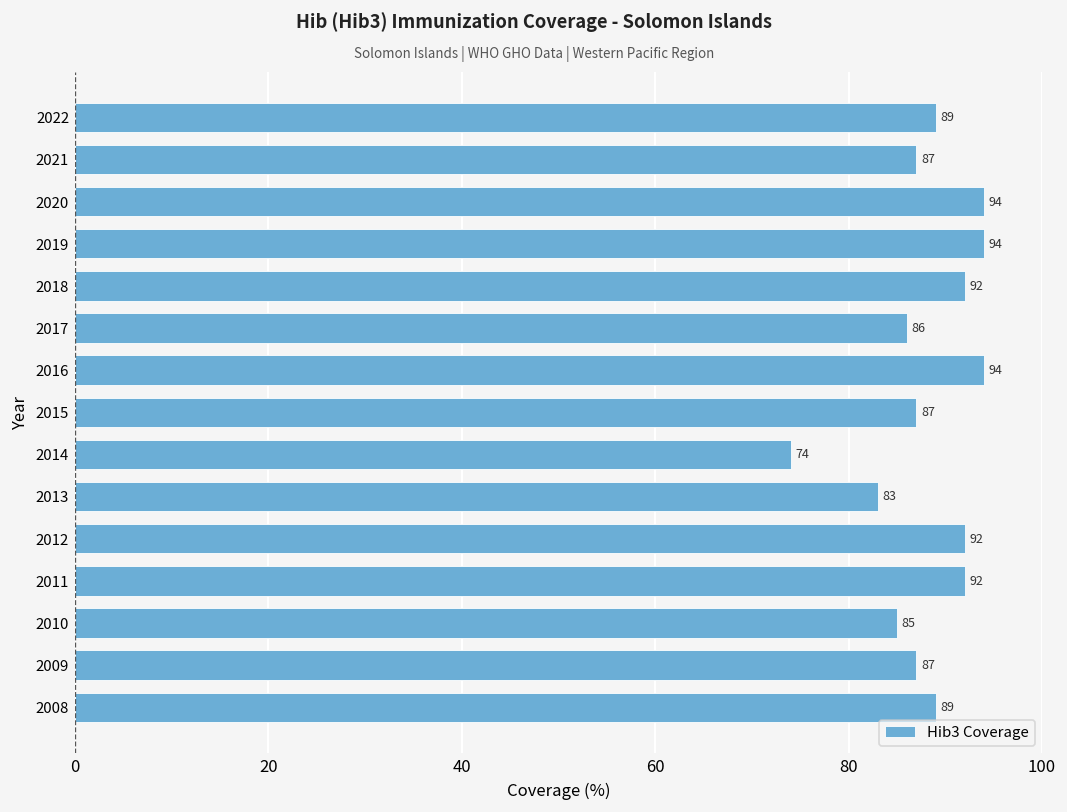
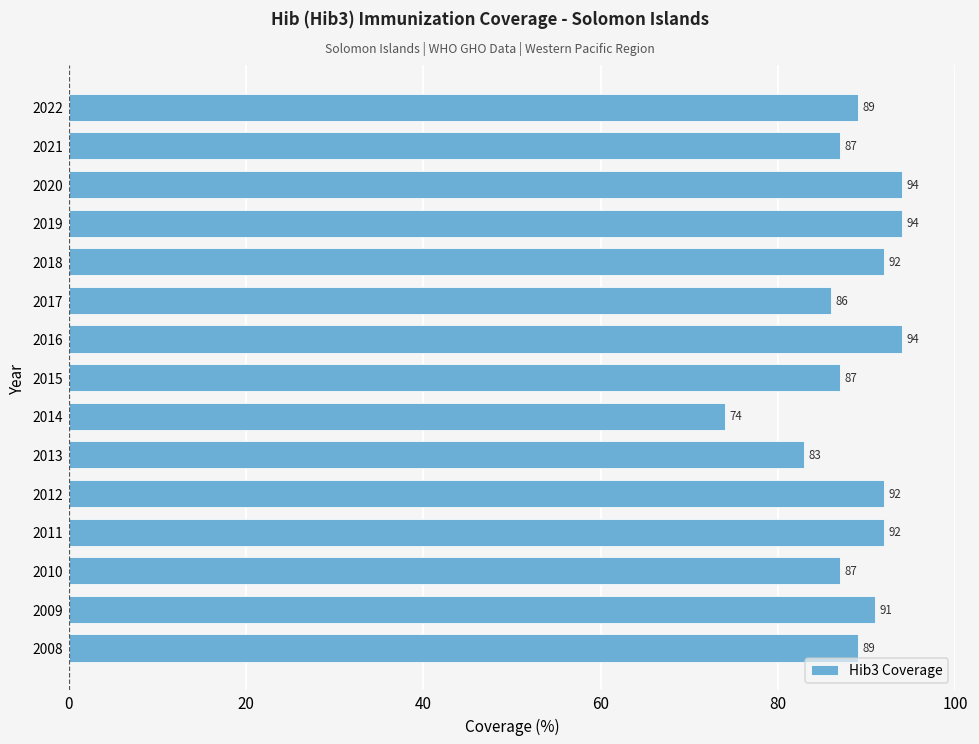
2010: 85 -> 87
2009: 87 -> 91
